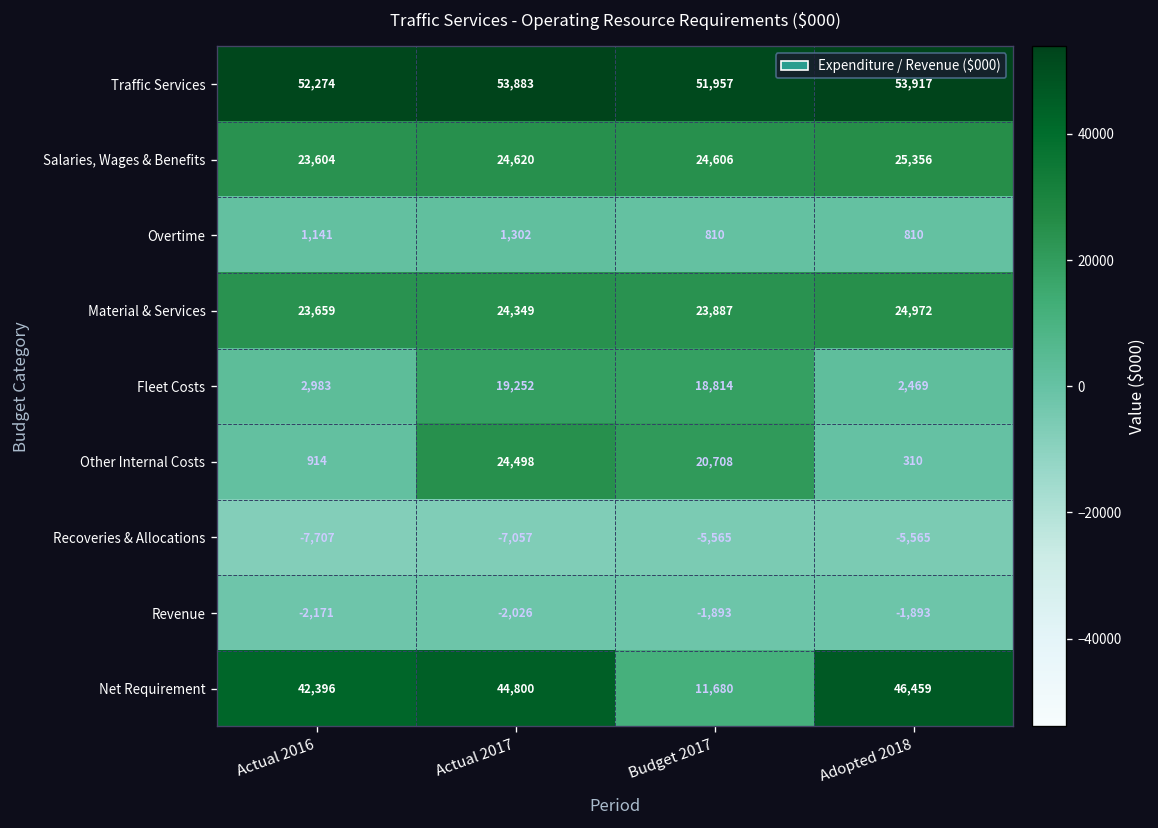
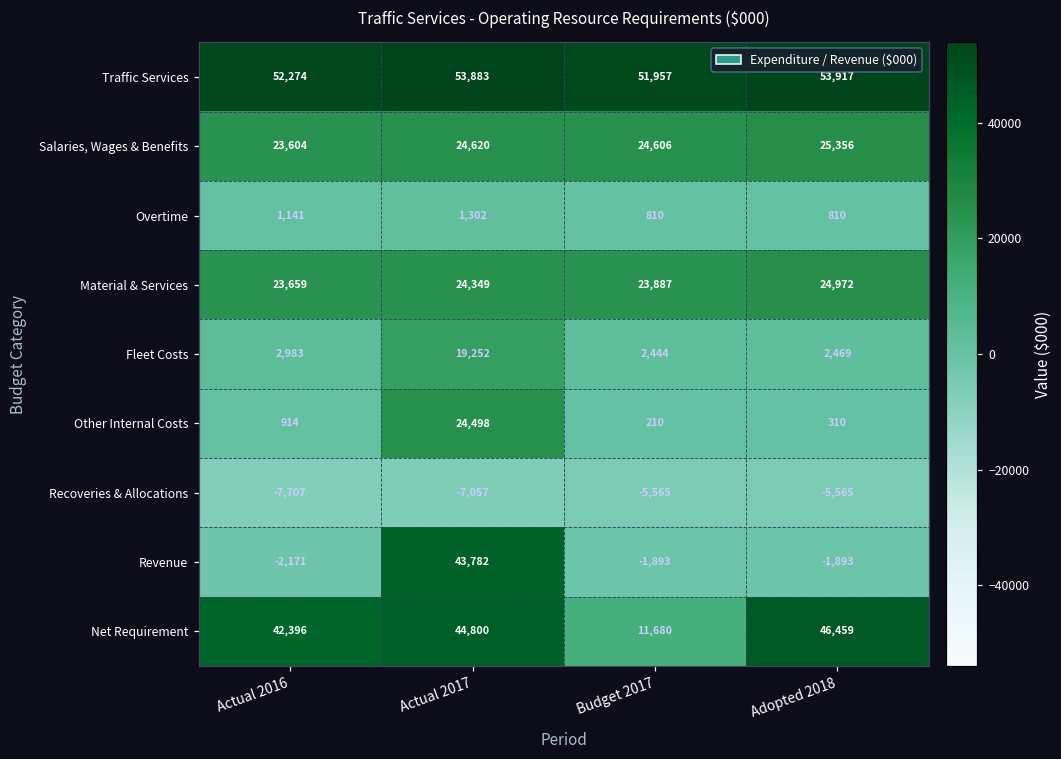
Fleet Costs, Budget 2017: 18,814 -> 2,444
Other Internal Costs, Budget 2017: 20,708 -> 210
Revenue, Actual 2017: -2,026 -> 43,782
